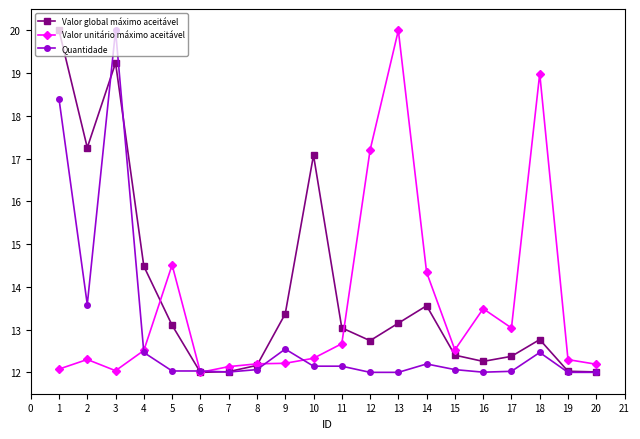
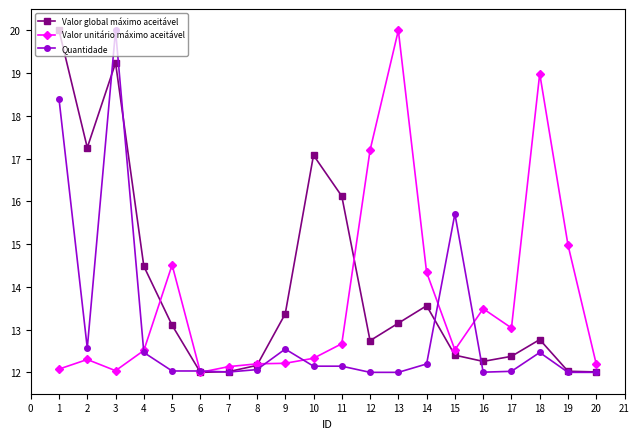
Quantidade, 2: 13.6 -> 12.6
Valor global máximo aceitável, 11: 13.0 -> 16.1
Quantidade, 15: 12.1 -> 15.7
Valor unitário máximo aceitável, 19: 12.3 -> 15.0
